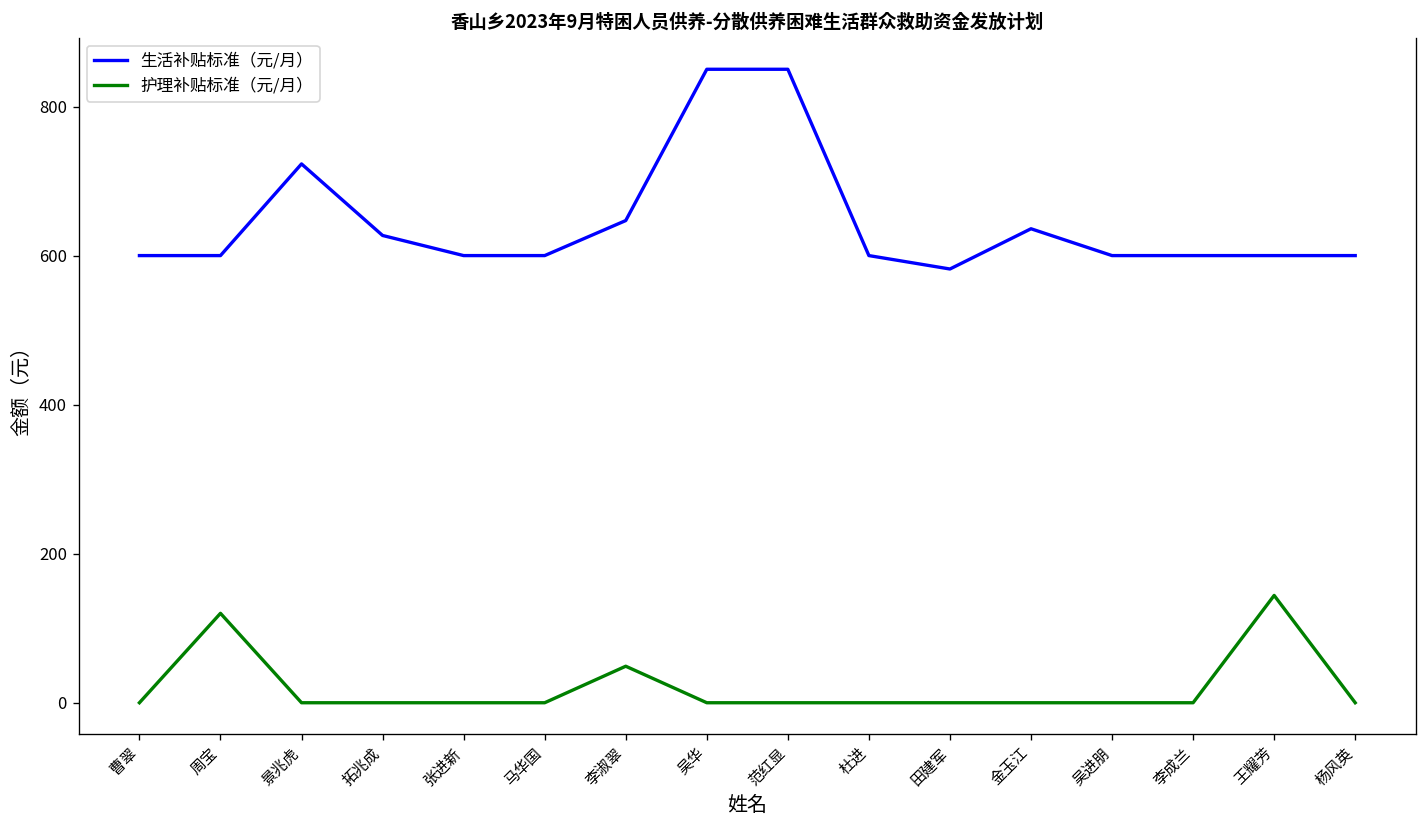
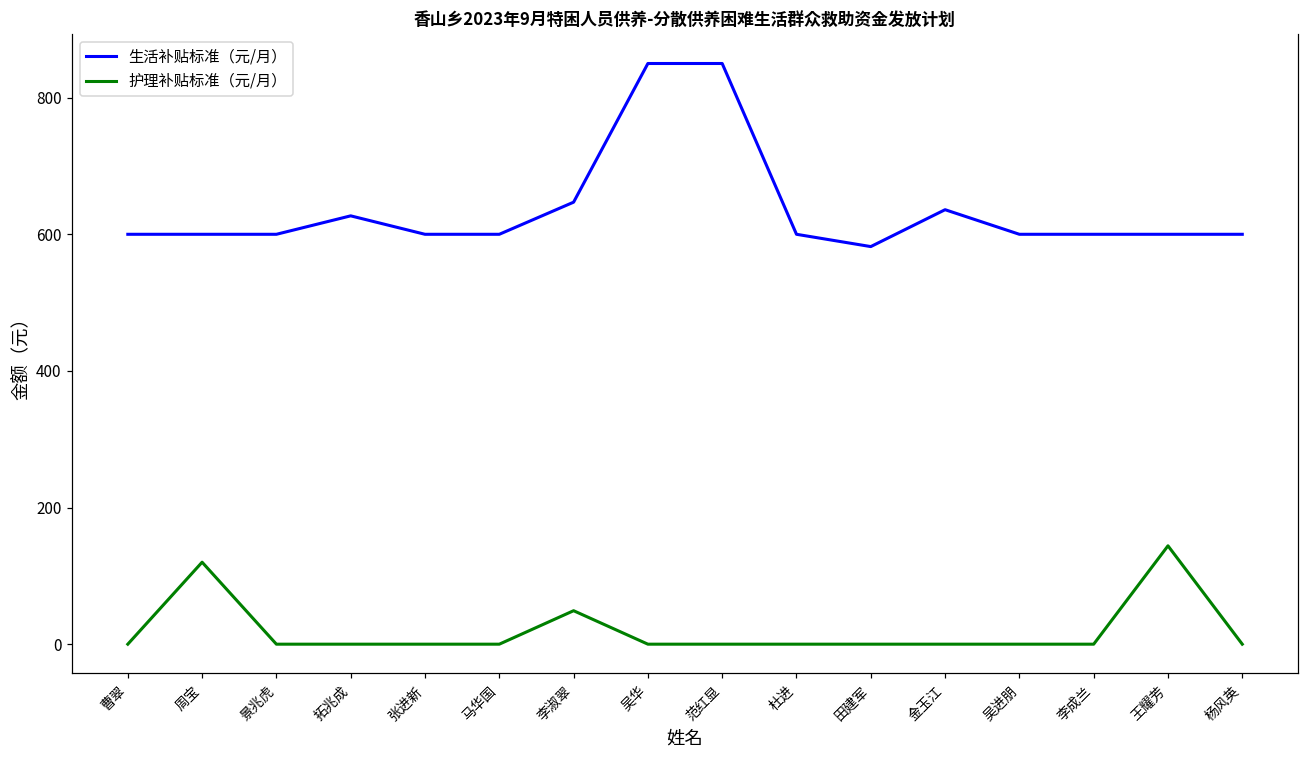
生活补贴标准（元/月）, 景兆虎: 720 -> 600
